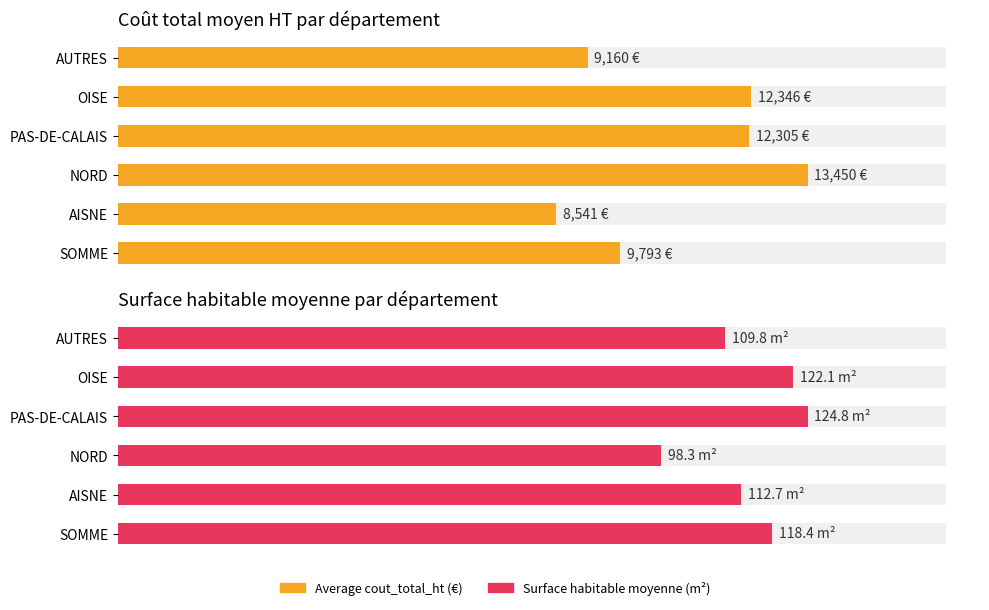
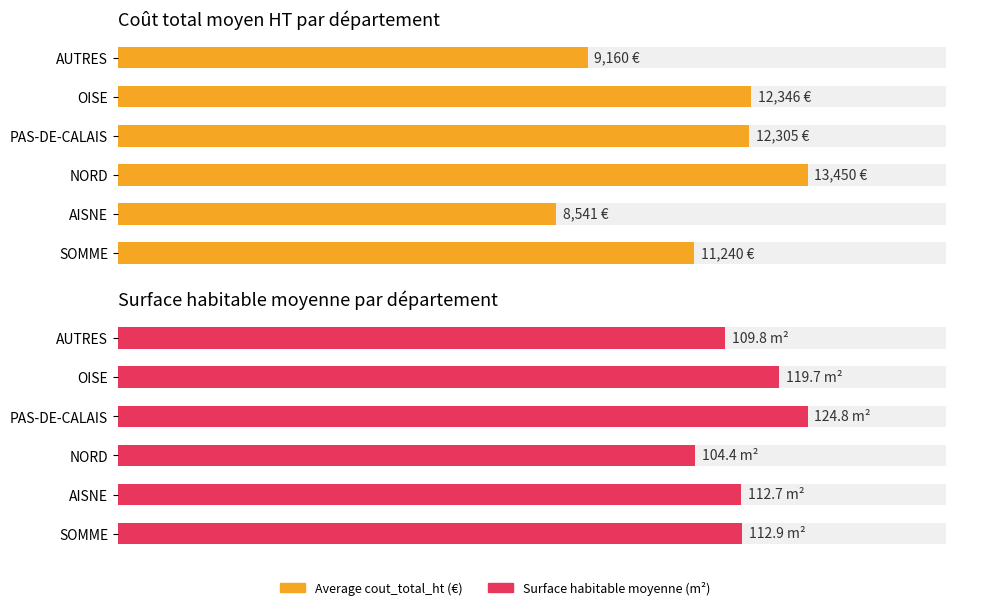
Coût total moyen HT par département, Average cout_total_ht (€), SOMME: 9,793 -> 11,240
Surface habitable moyenne par département, Surface habitable moyenne (m²), OISE: 122.1 -> 119.7
Surface habitable moyenne par département, Surface habitable moyenne (m²), NORD: 98.3 -> 104.4
Surface habitable moyenne par département, Surface habitable moyenne (m²), SOMME: 118.4 -> 112.9
